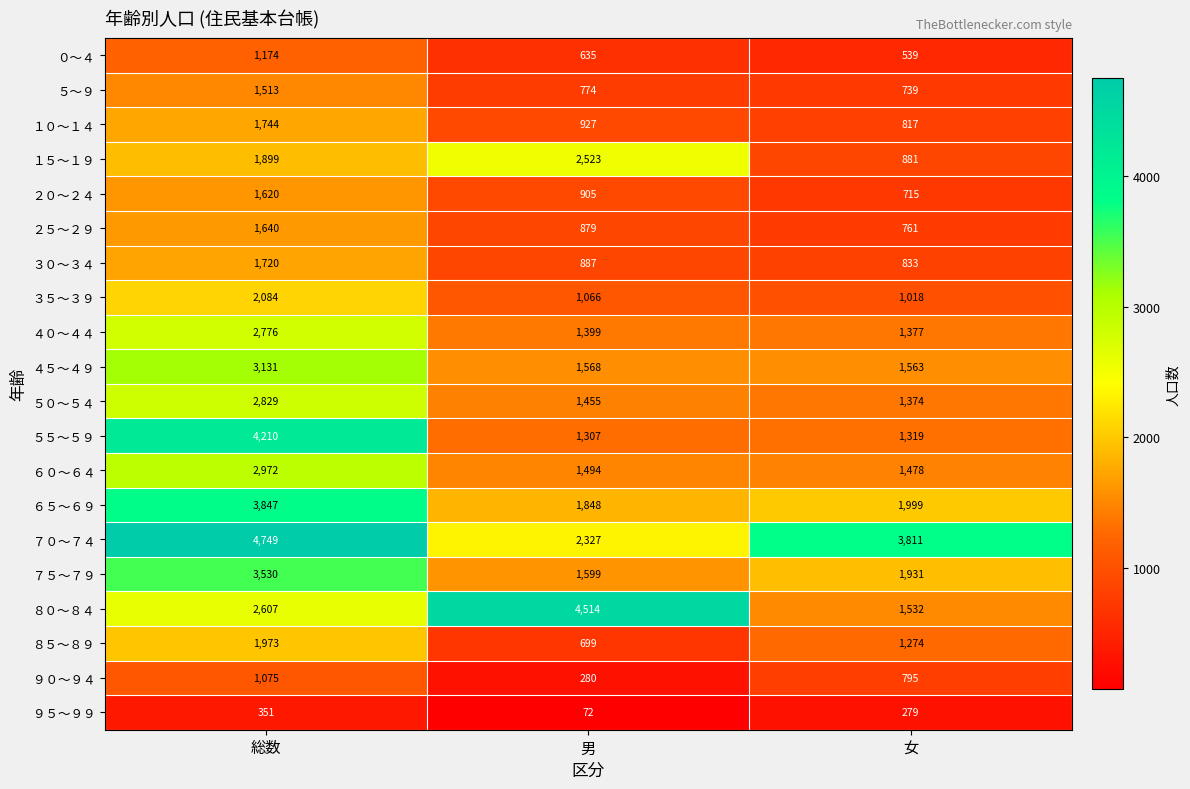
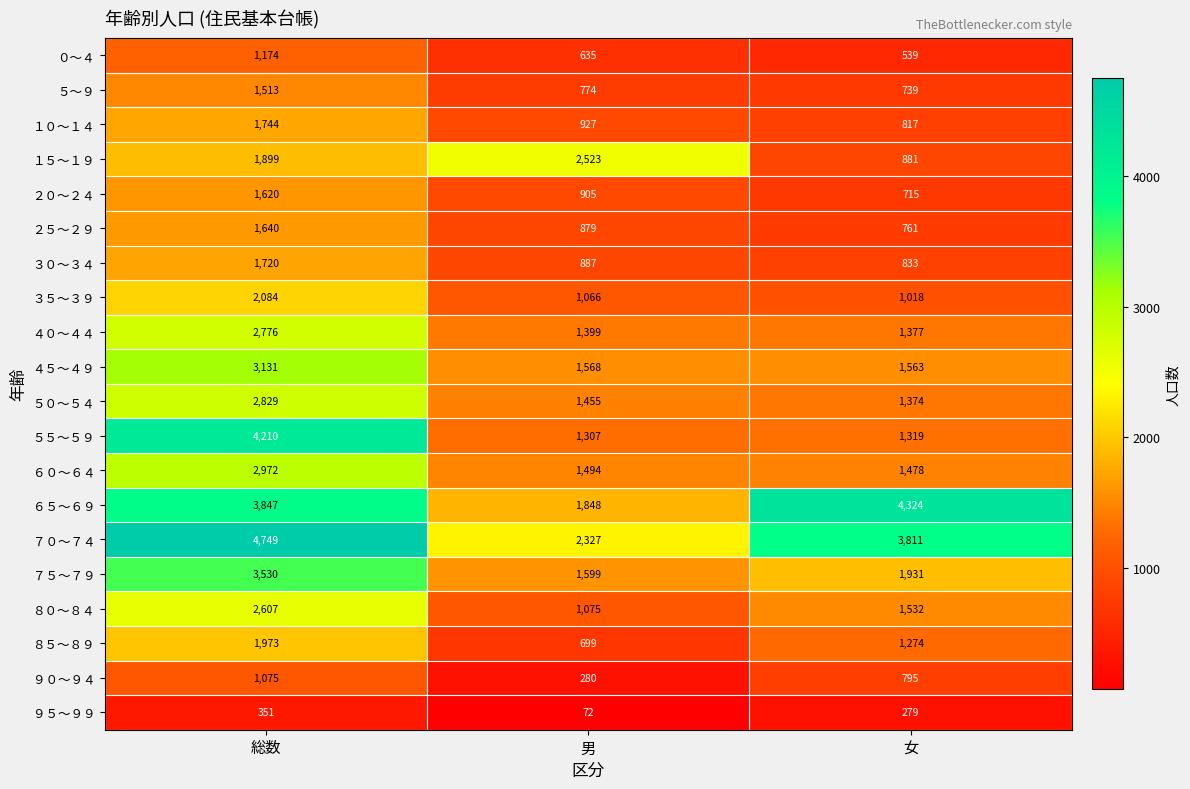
６５～６９, 女: 1,999 -> 4,324
８０～８４, 男: 4,514 -> 1,075
